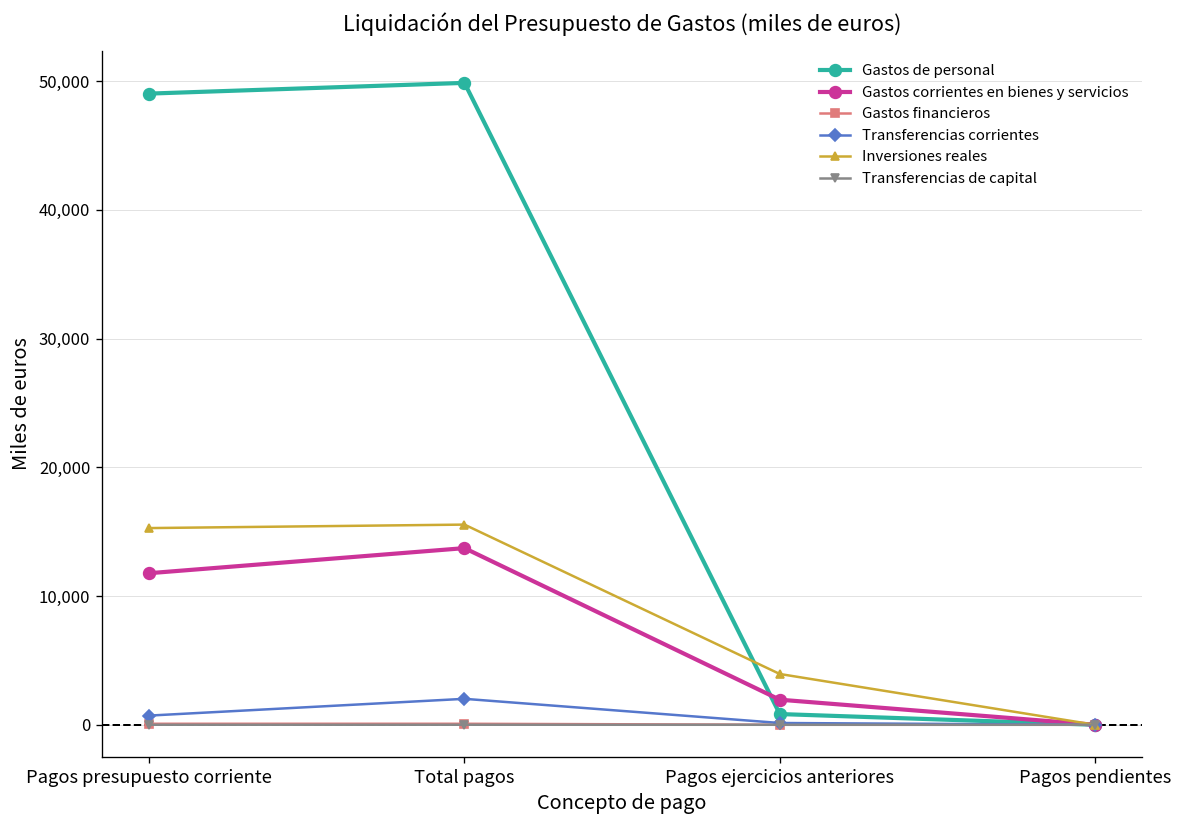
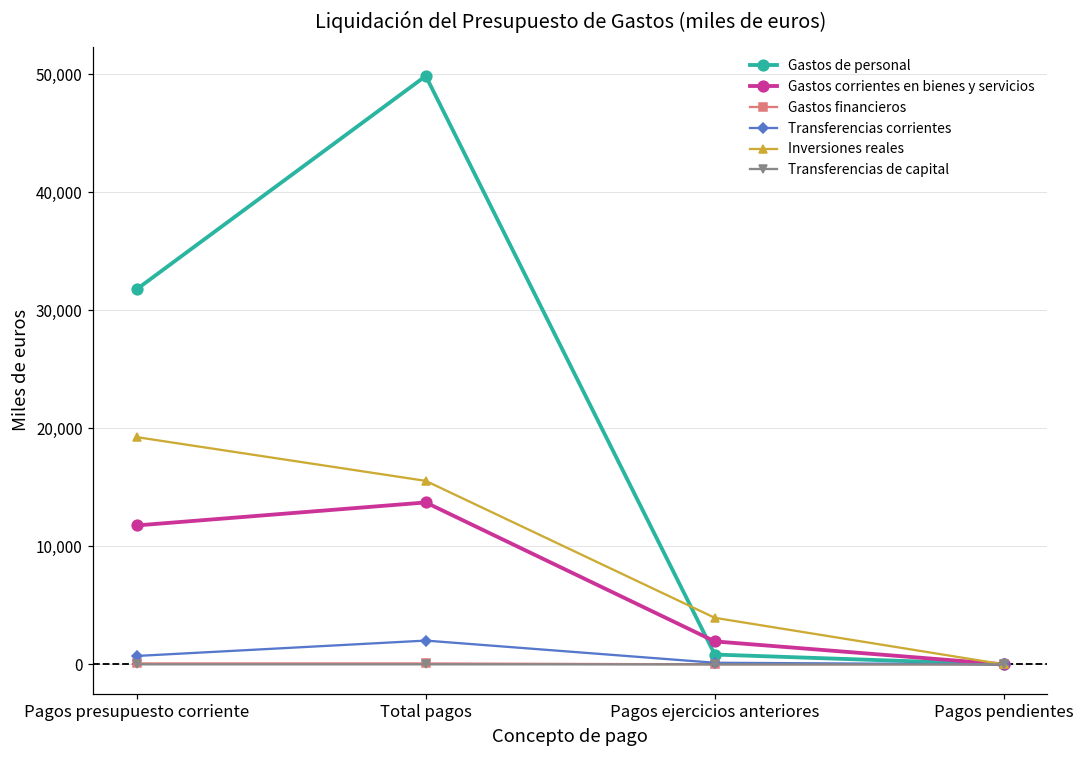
Gastos de personal, Pagos presupuesto corriente: 49,000 -> 31,800
Inversiones reales, Pagos presupuesto corriente: 15,300 -> 19,300
